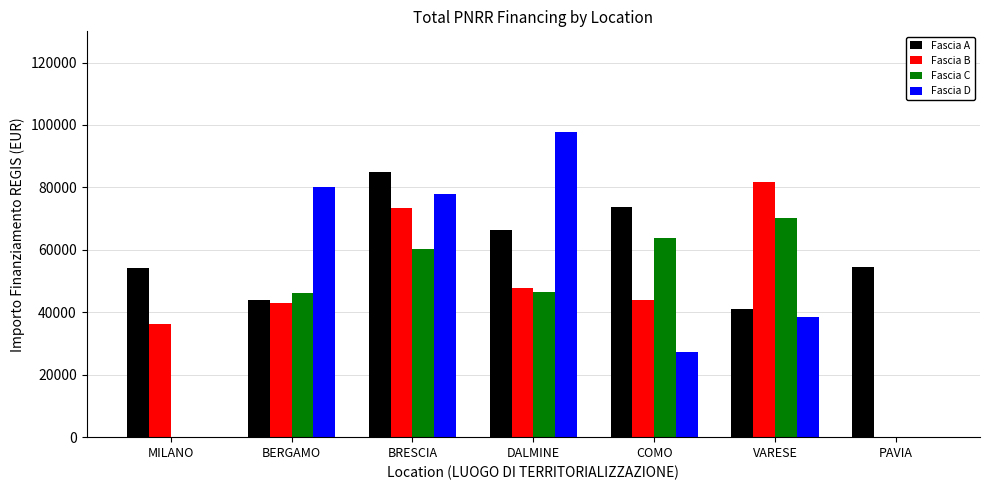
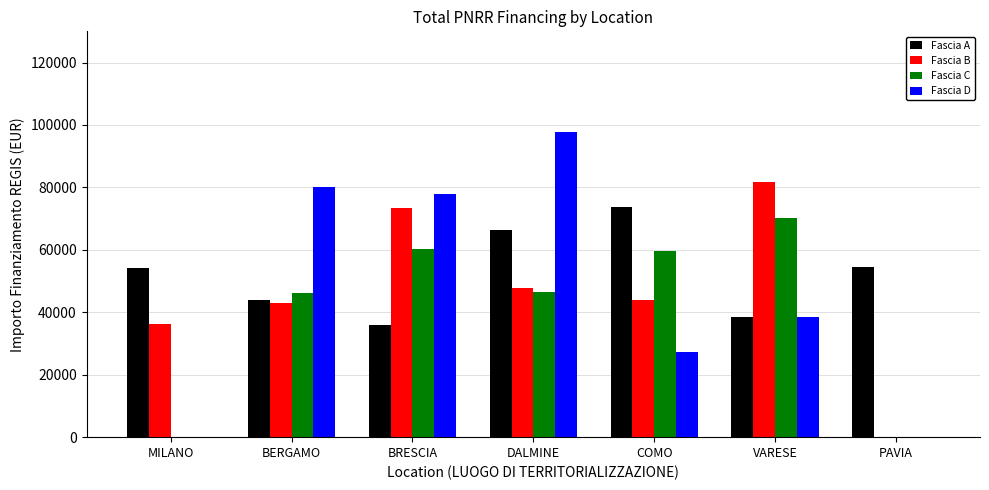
Fascia A, BRESCIA: 85000 -> 36000
Fascia C, COMO: 64000 -> 60000
Fascia A, VARESE: 41000 -> 38000
